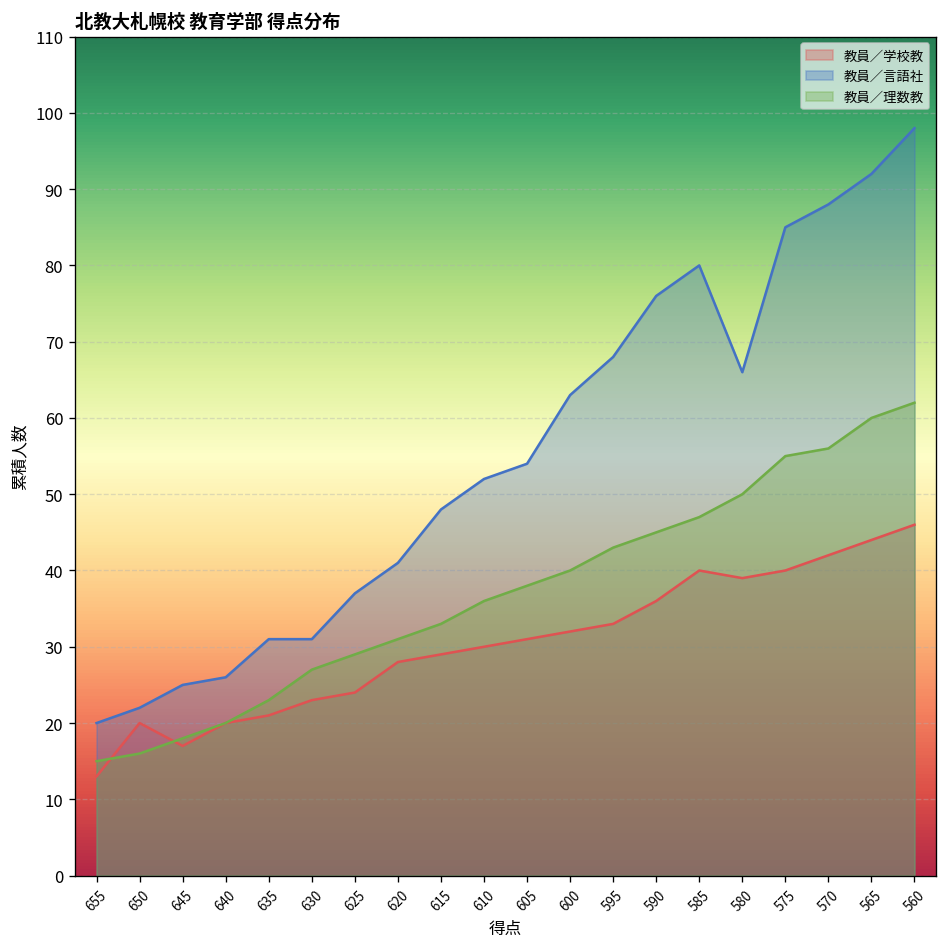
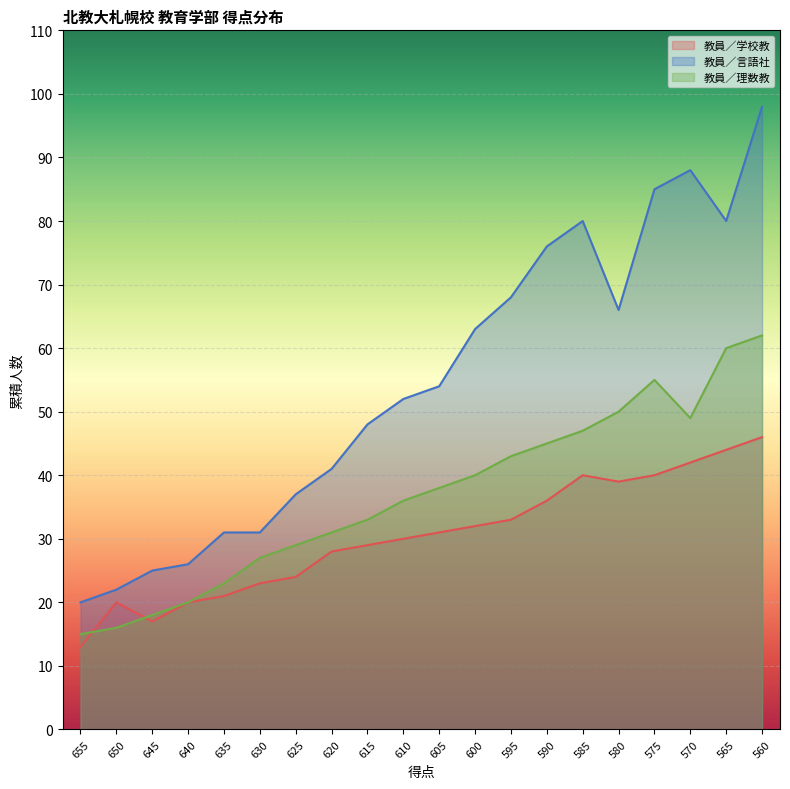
教員／理数教, 570: 56 -> 49
教員／言語社, 565: 92 -> 80
